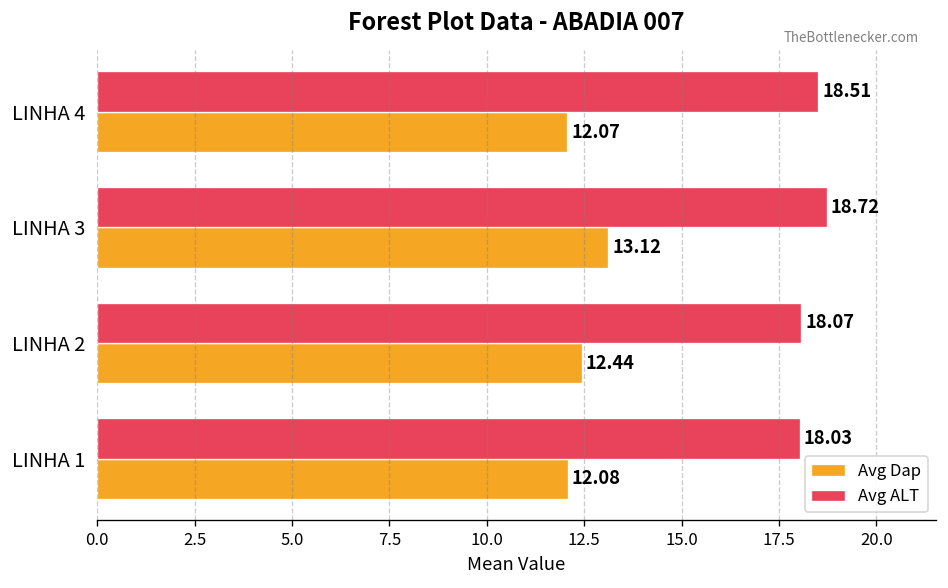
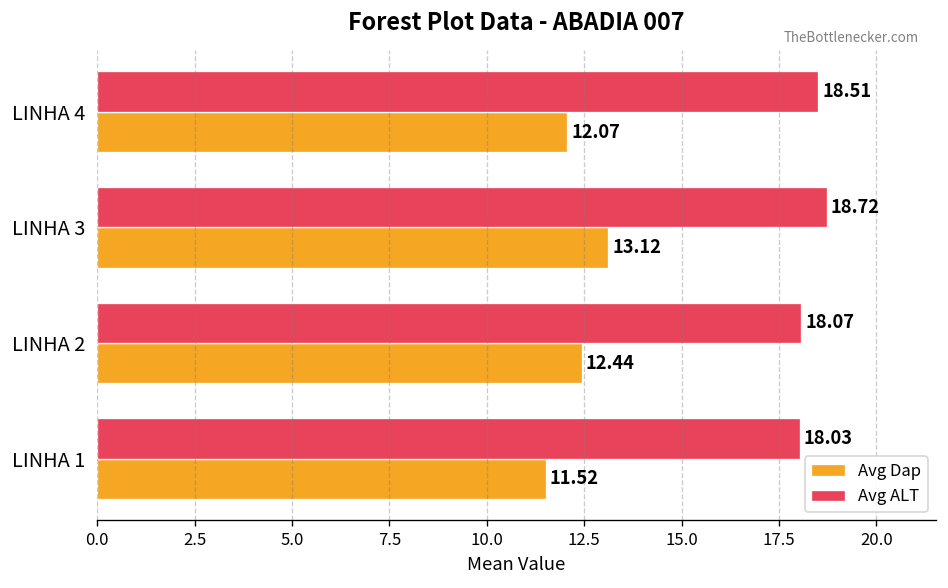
Avg Dap, LINHA 1: 12.08 -> 11.52
